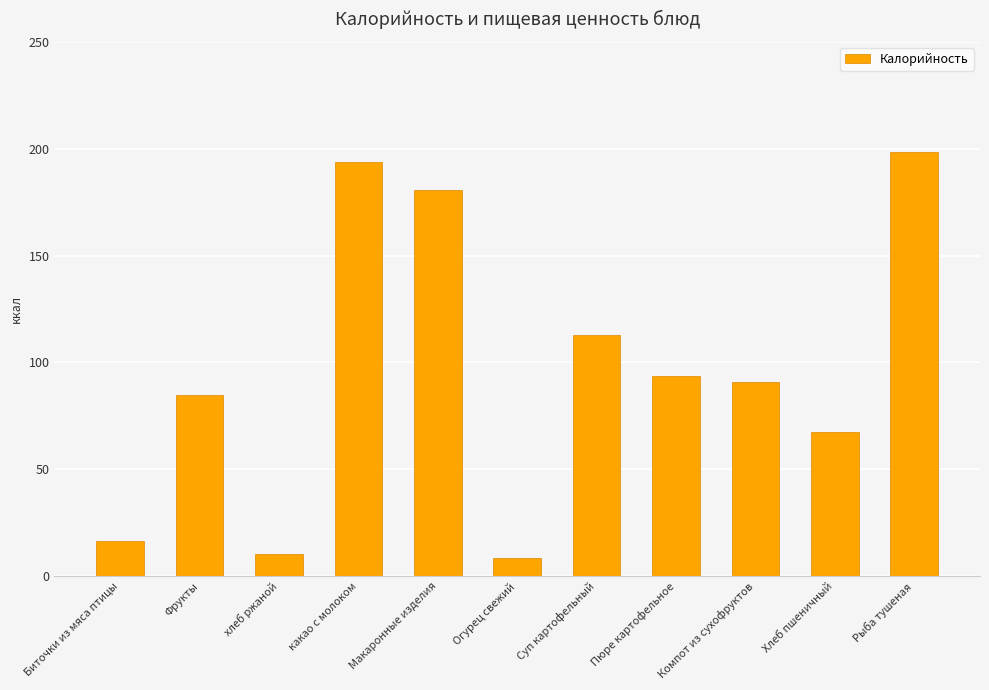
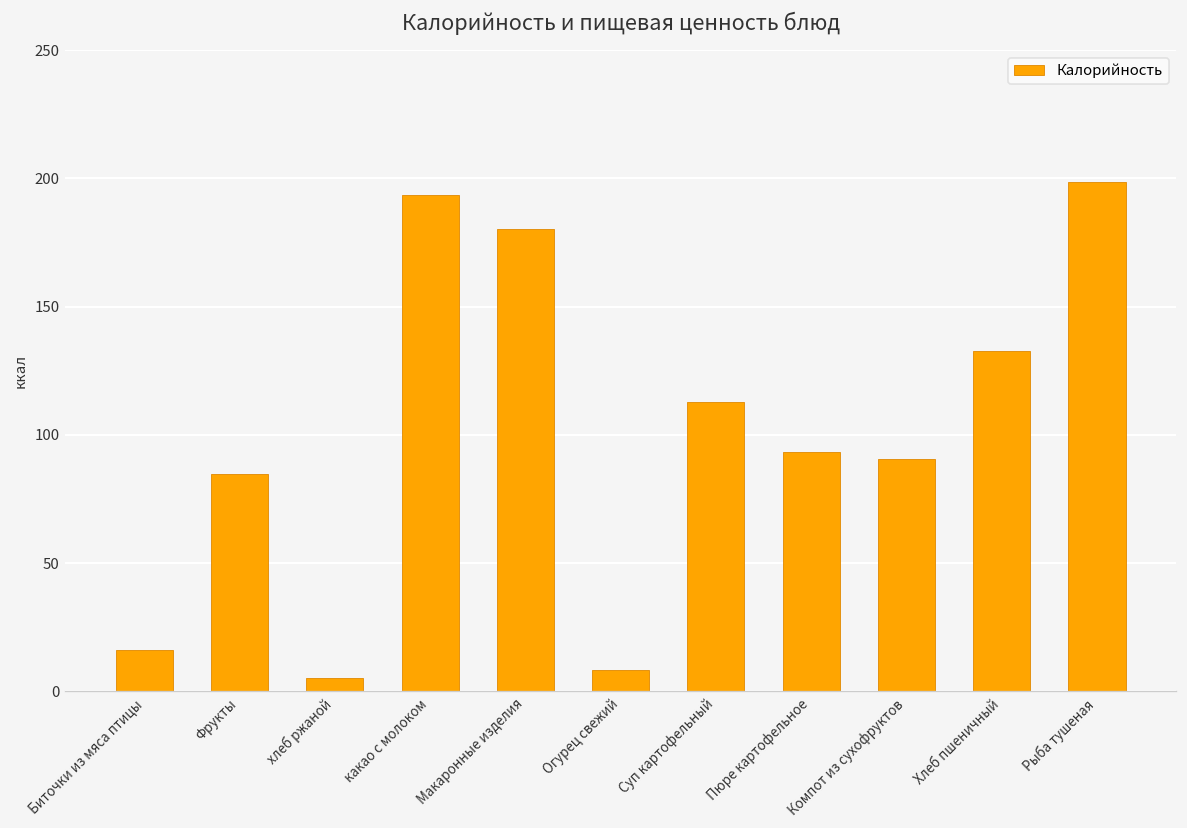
хлеб ржаной: 10 -> 5
Хлеб пшеничный: 67 -> 133
